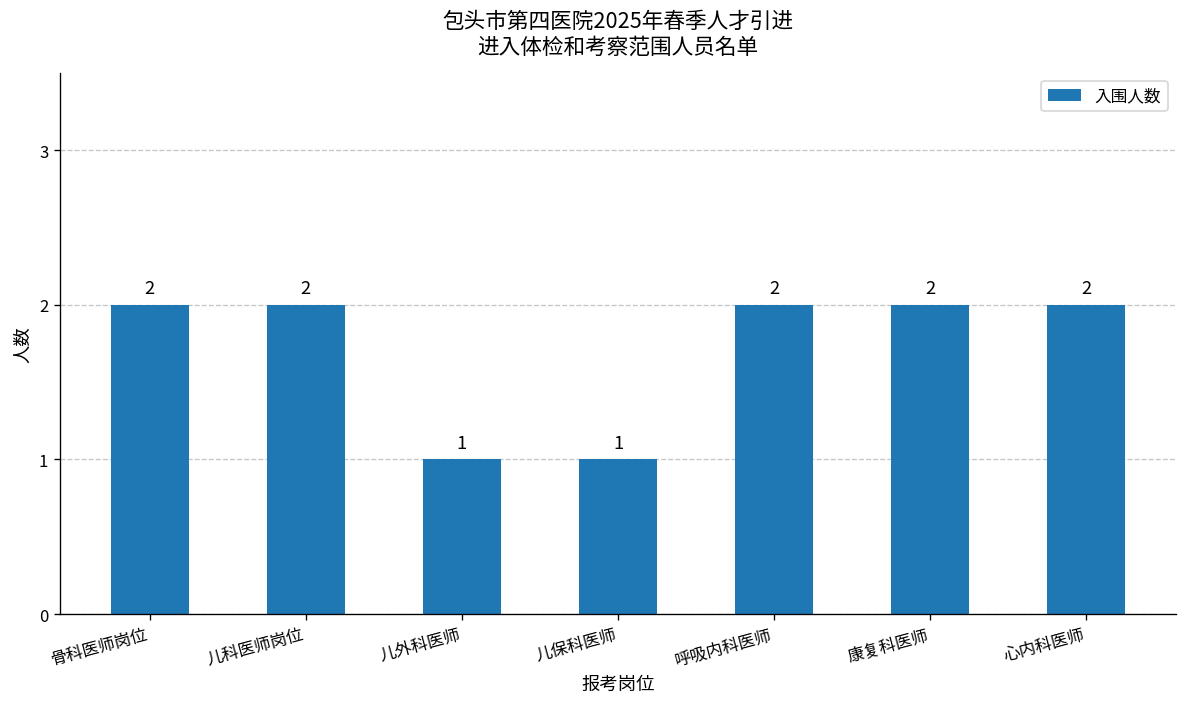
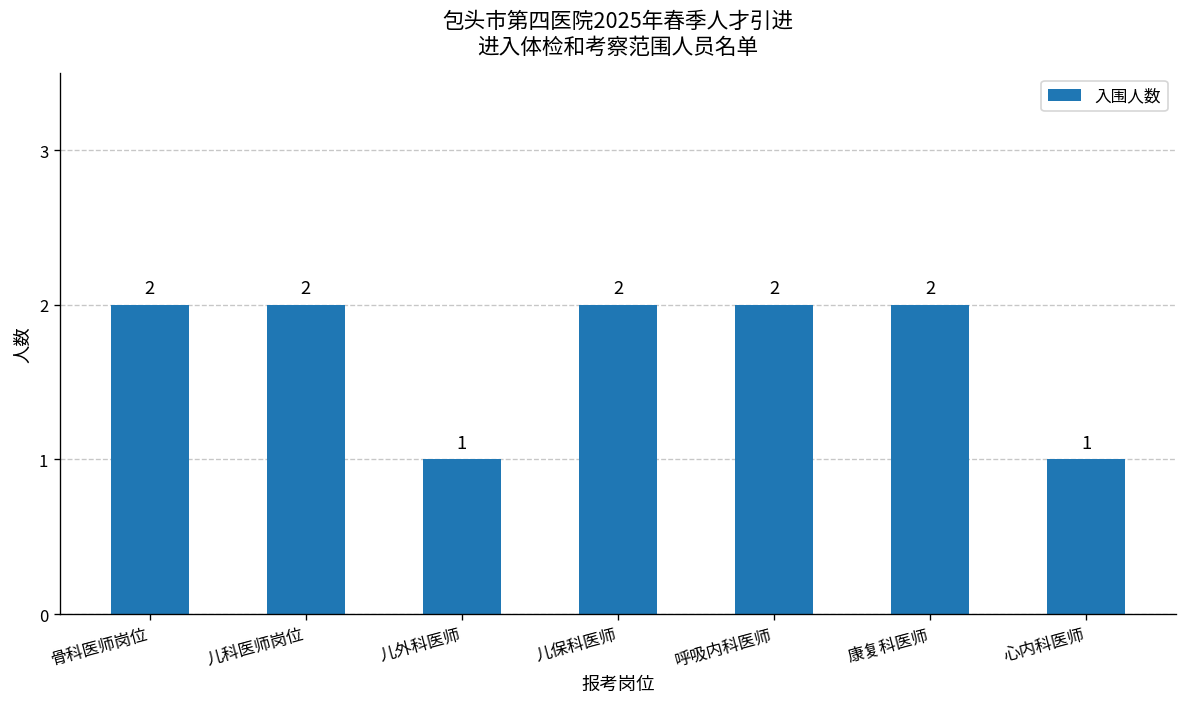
儿保科医师: 1 -> 2
心内科医师: 2 -> 1
